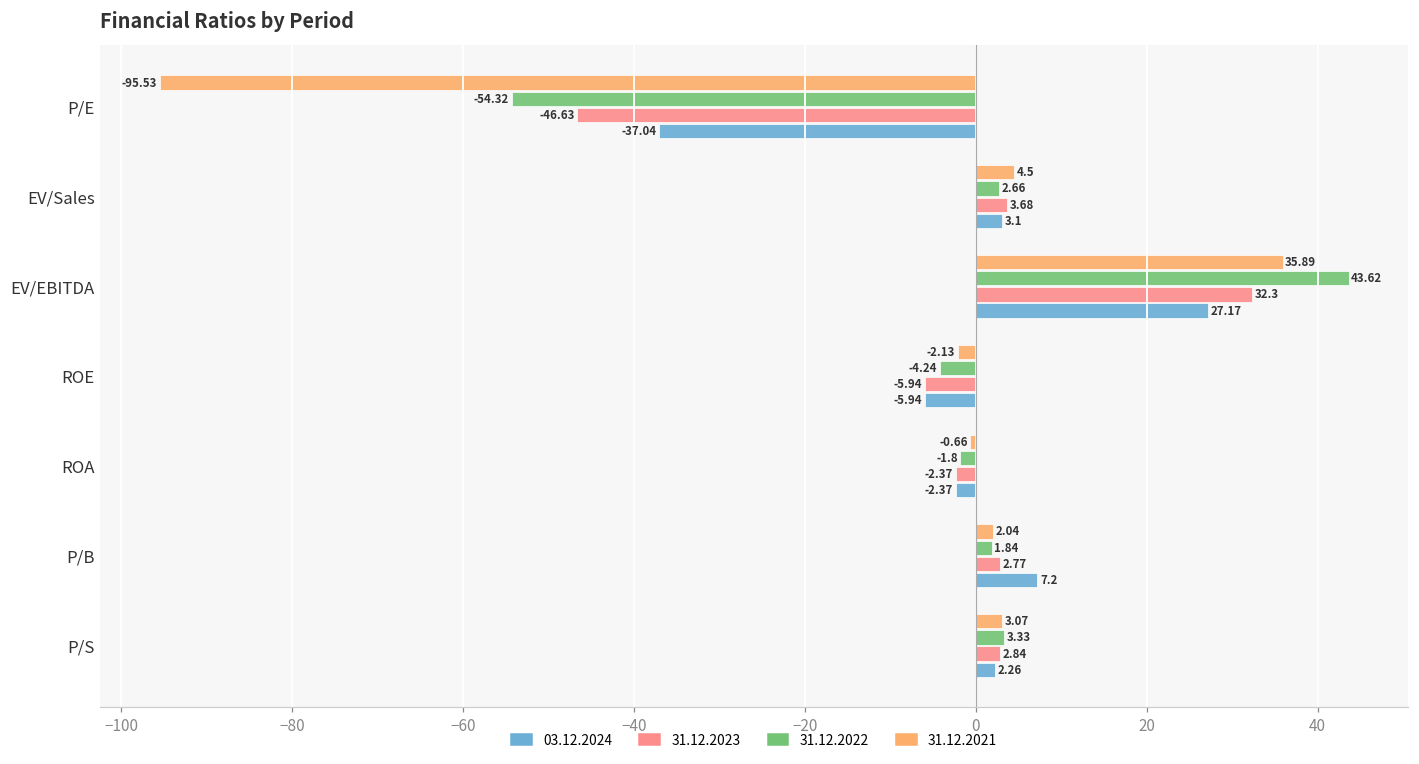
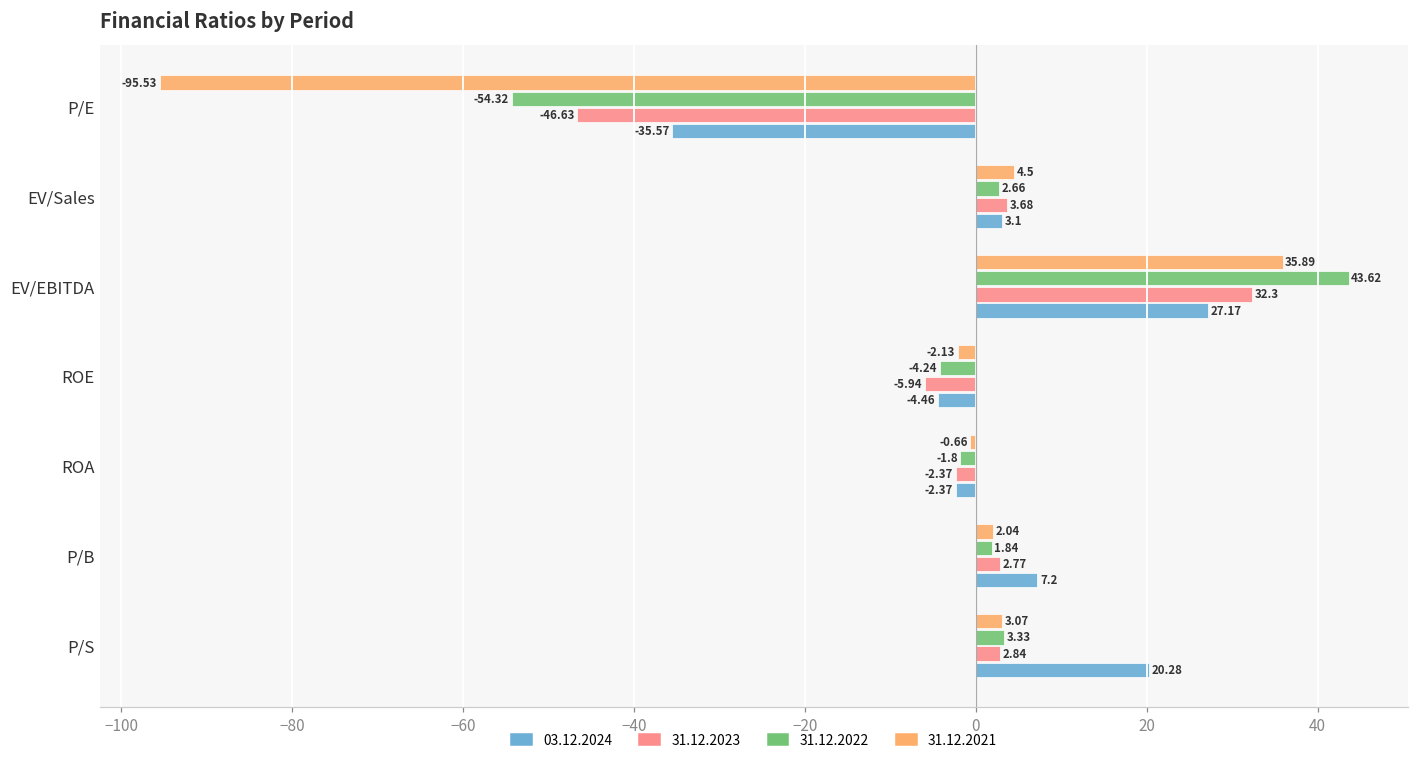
03.12.2024, P/E: -37.04 -> -35.57
03.12.2024, ROE: -5.94 -> -4.46
03.12.2024, P/S: 2.26 -> 20.28
